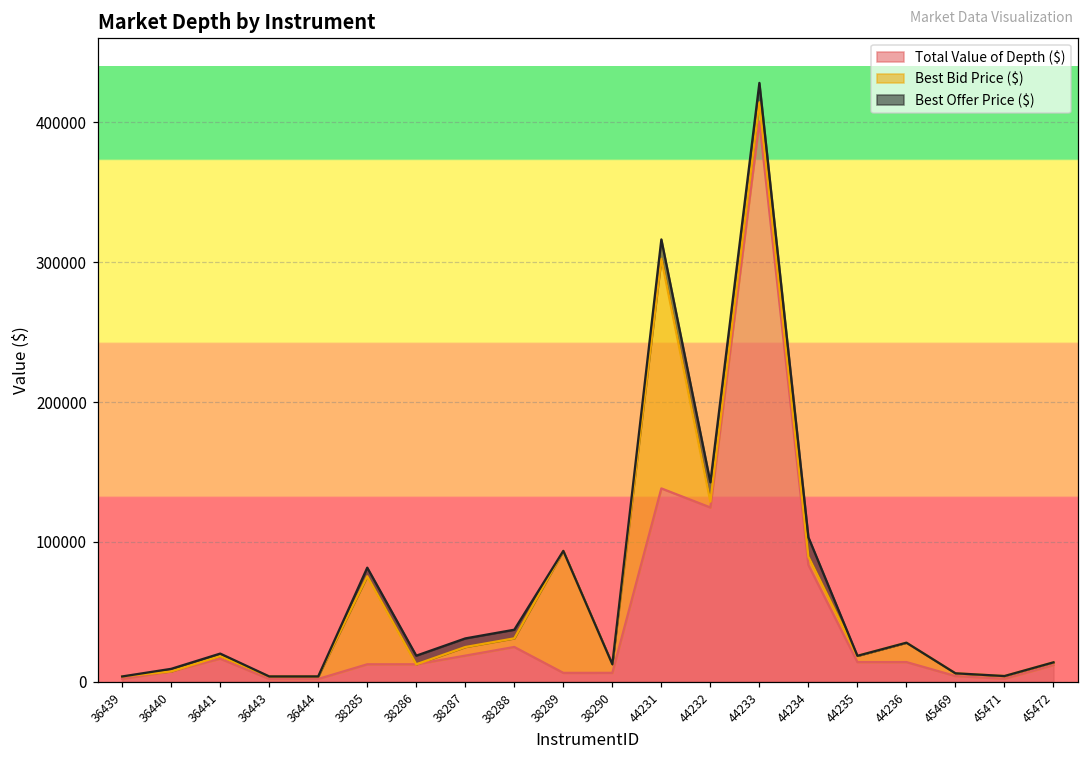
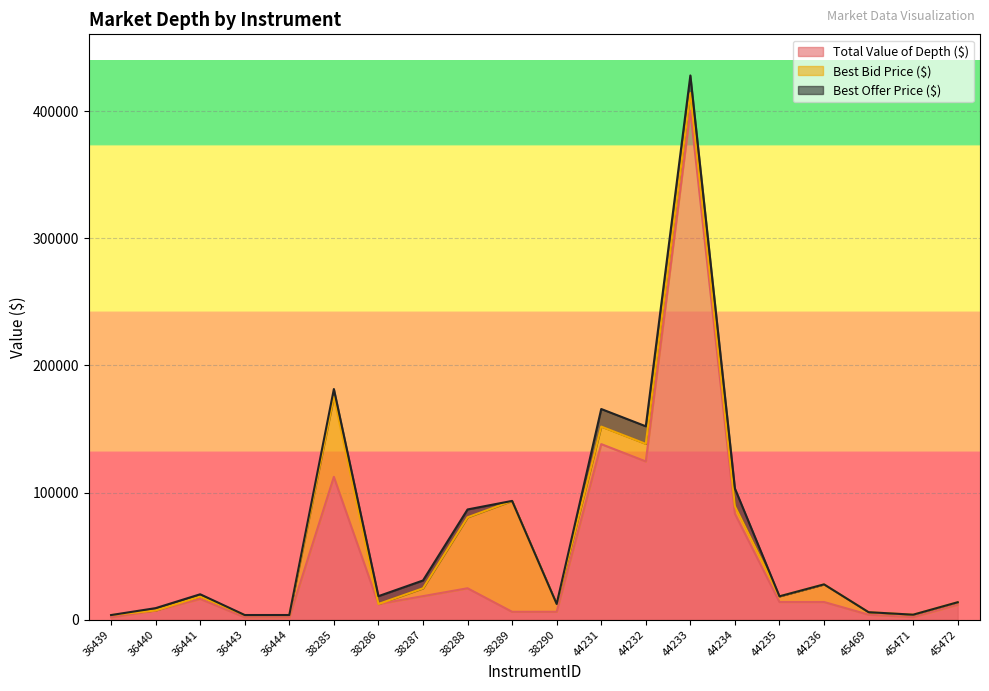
Total Value of Depth ($), 38285: 12000 -> 112000
Best Bid Price ($), 38288: 6000 -> 56000
Best Bid Price ($), 44231: 164000 -> 14000
Best Bid Price ($), 44232: 4000 -> 14000
